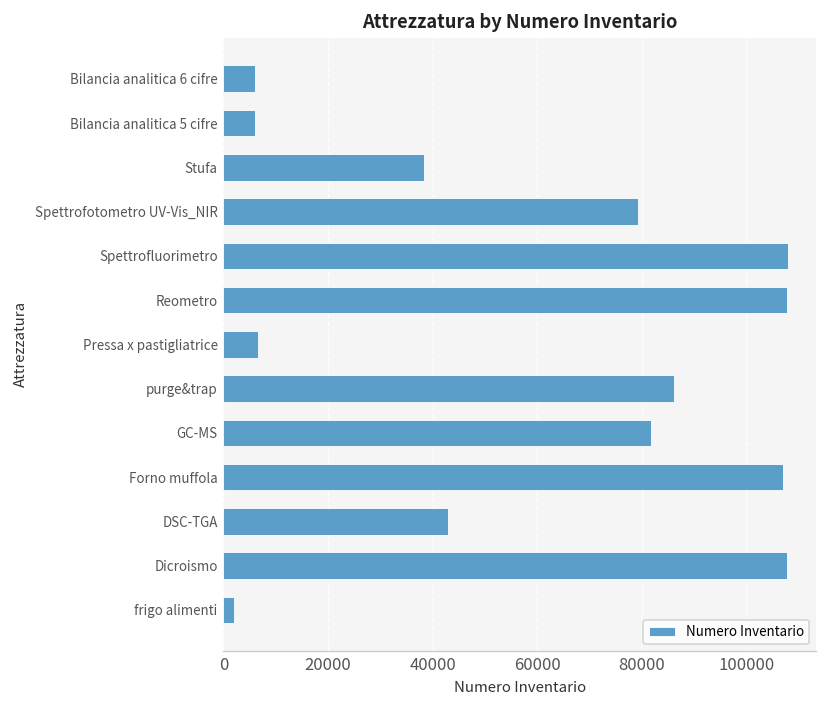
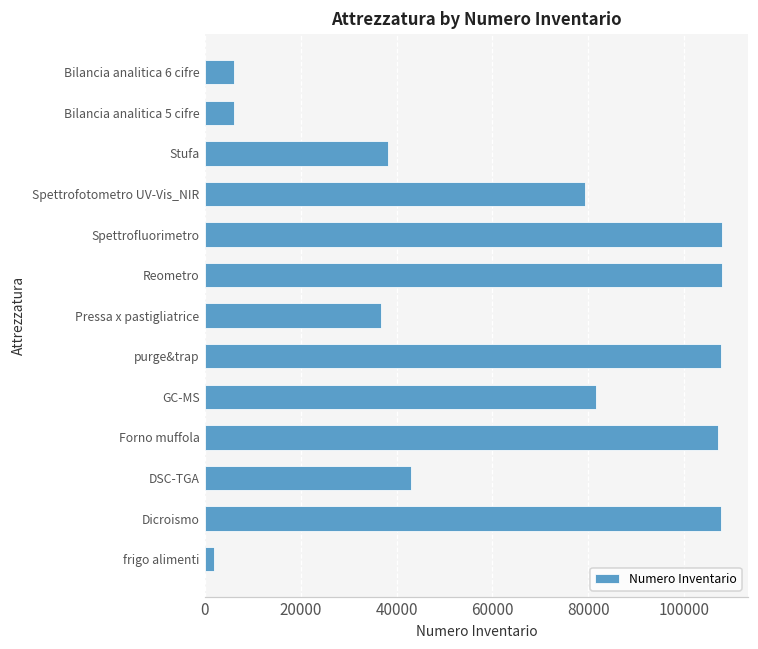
Pressa x pastigliatrice: 7000 -> 37000
purge&trap: 86000 -> 108000
